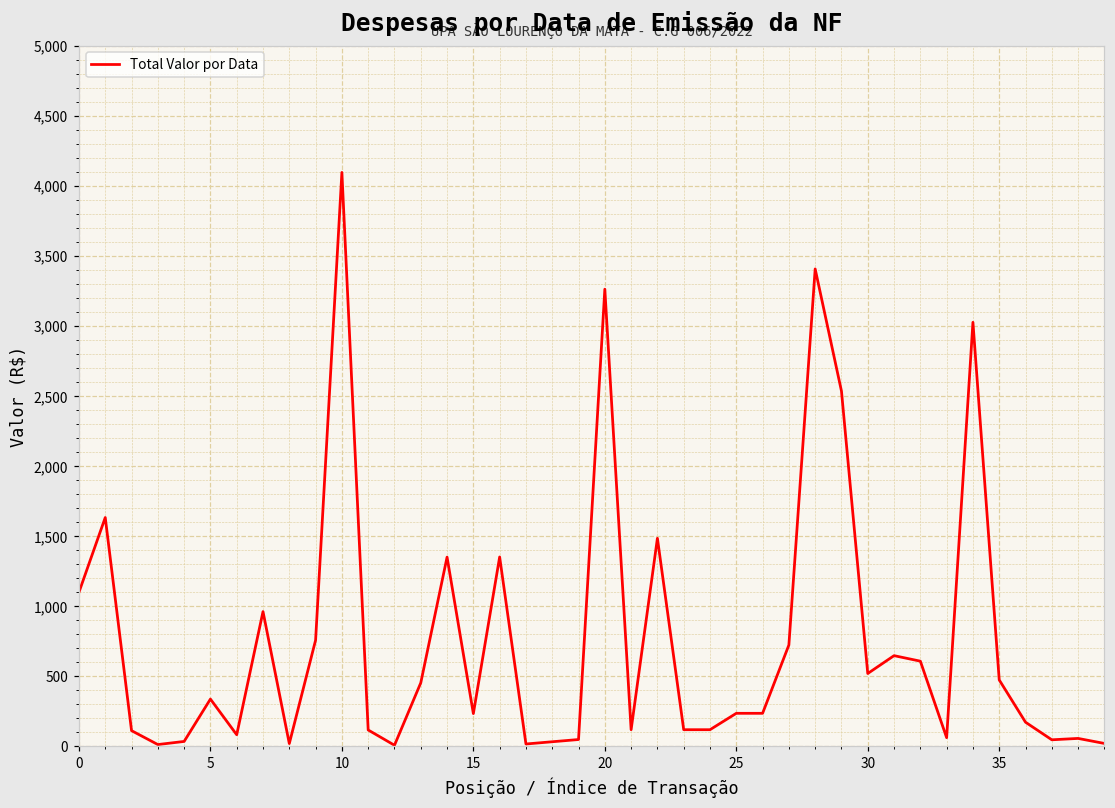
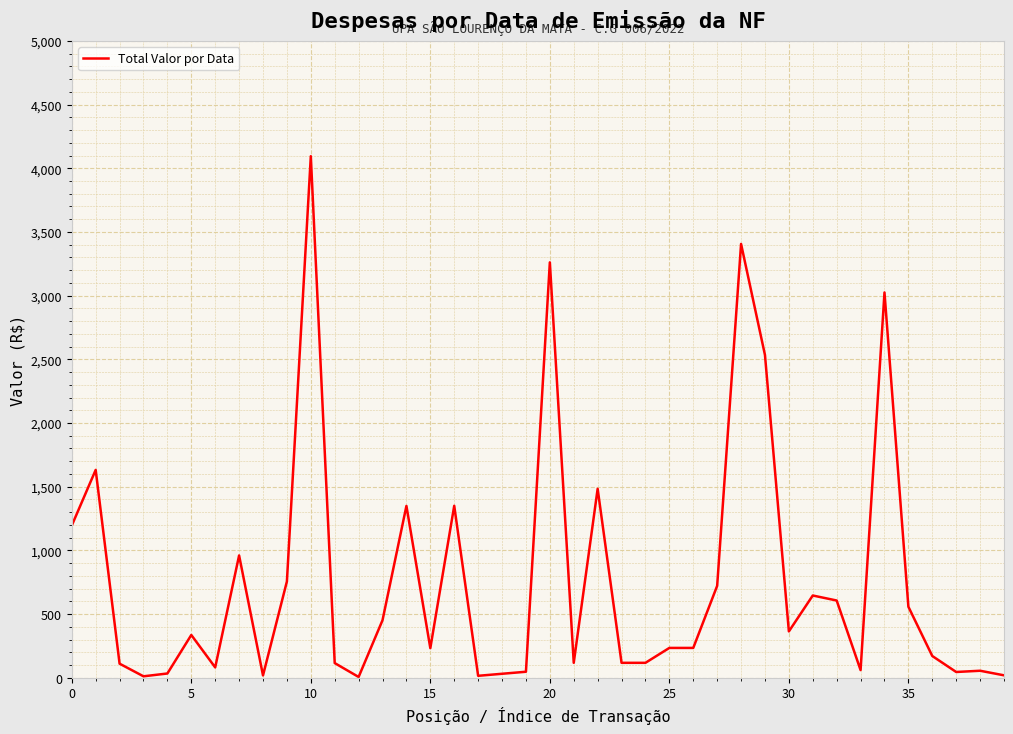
0: 1,100 -> 1,200
30: 520 -> 360
35: 470 -> 560
